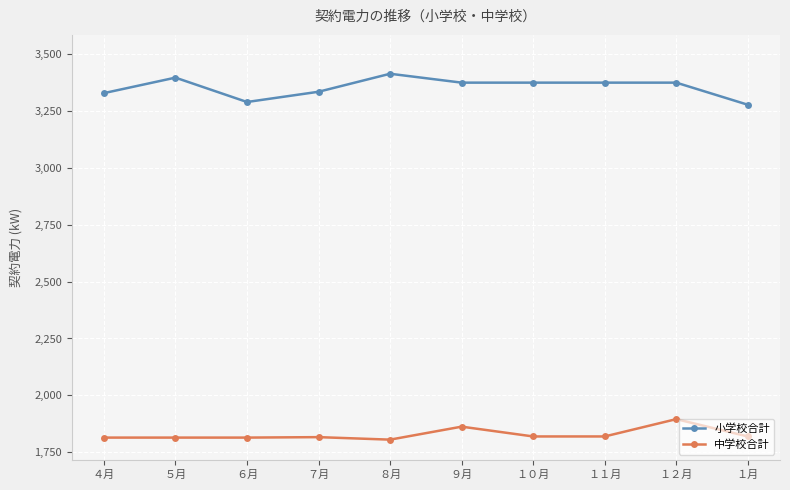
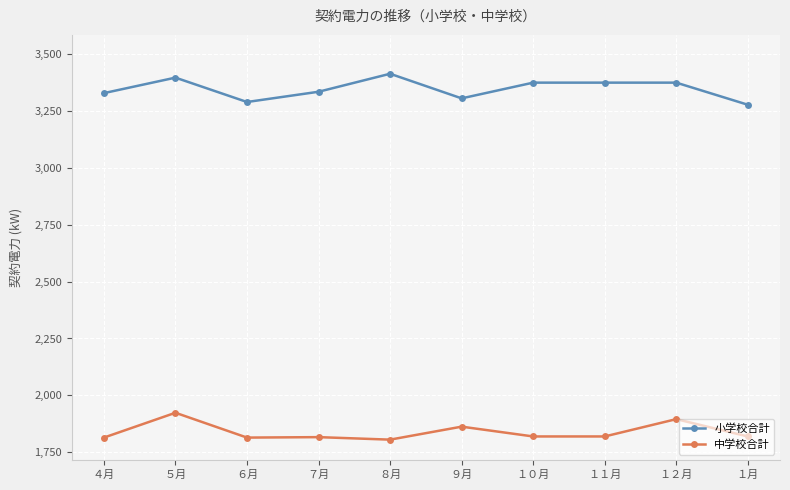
中学校合計, ５月: 1,820 -> 1,920
小学校合計, ９月: 3,370 -> 3,300
